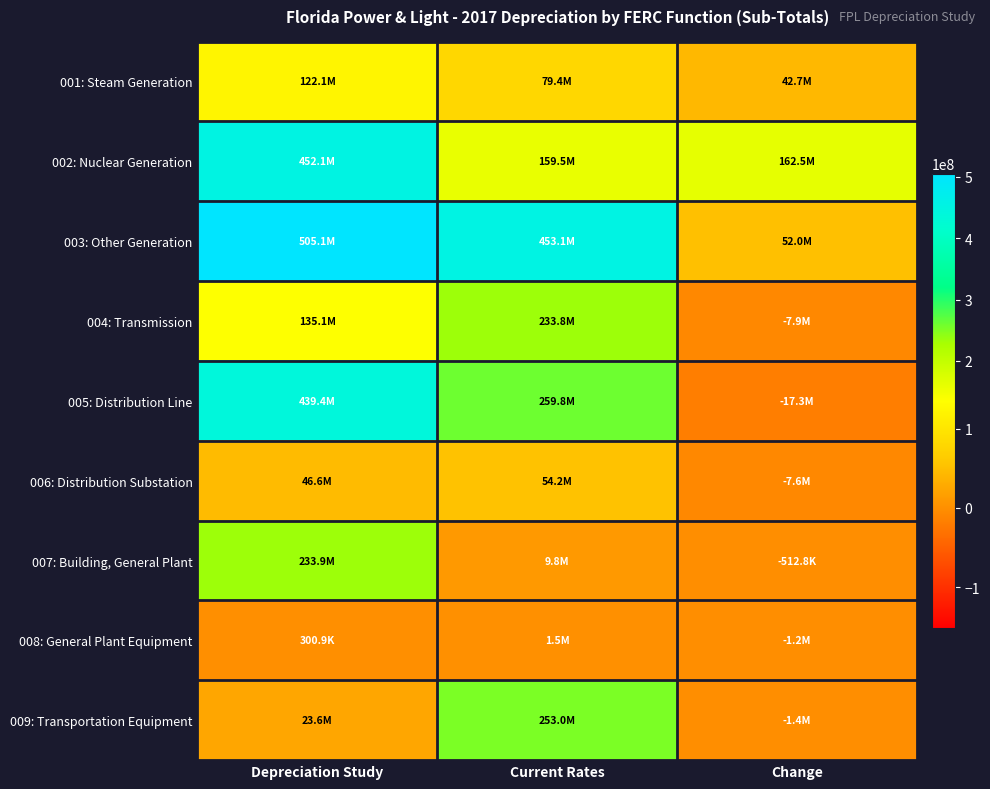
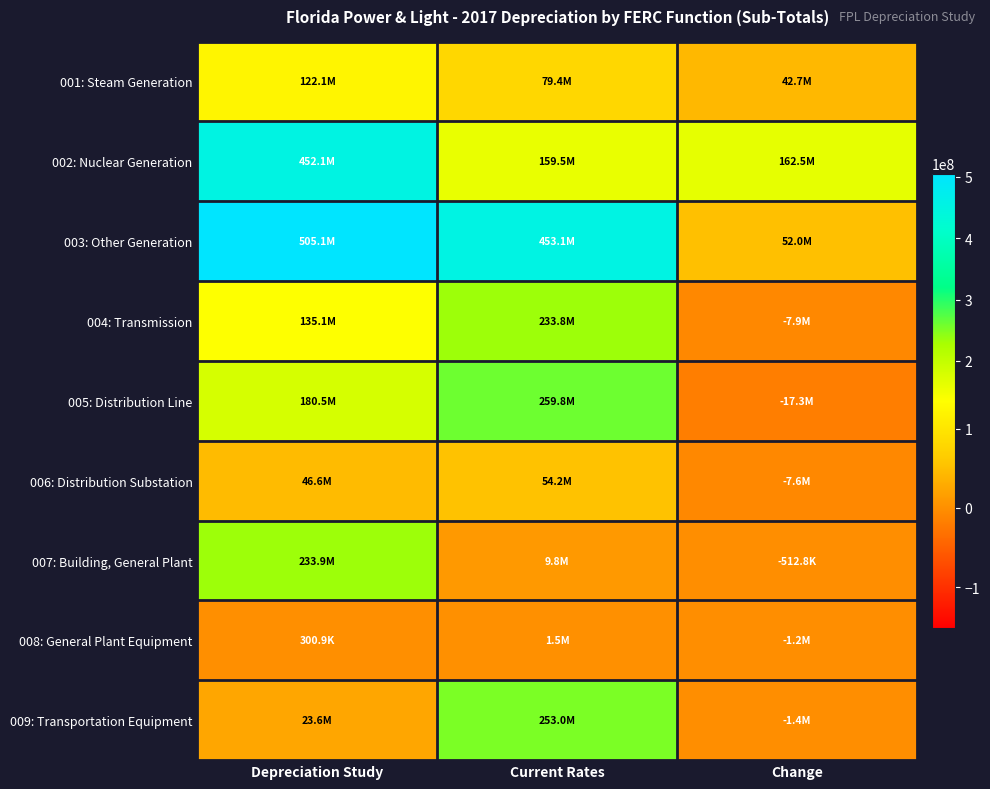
005: Distribution Line, Depreciation Study: 439.4M -> 180.5M
